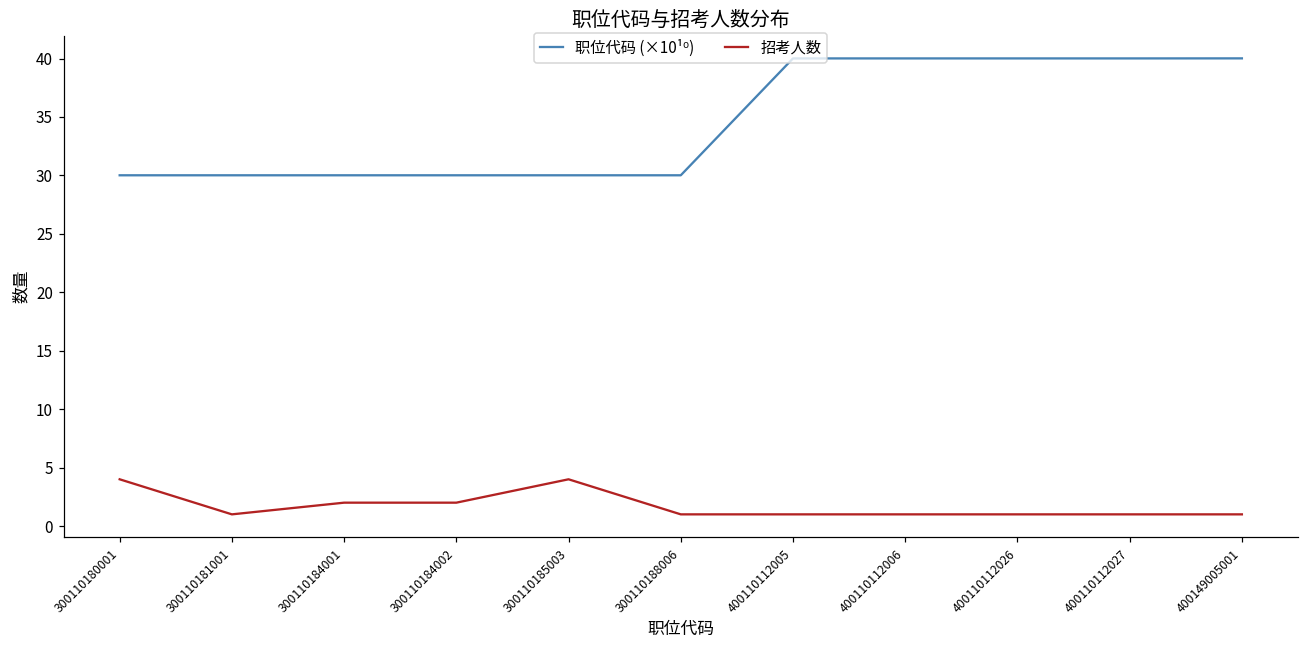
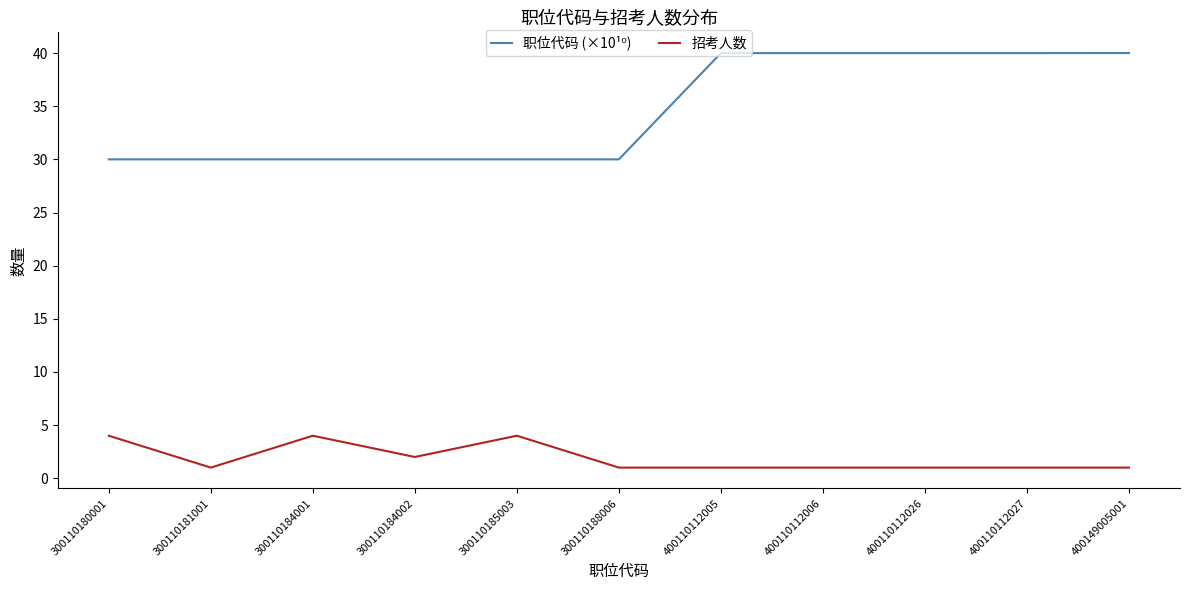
招考人数, 300110184001: 2 -> 4
